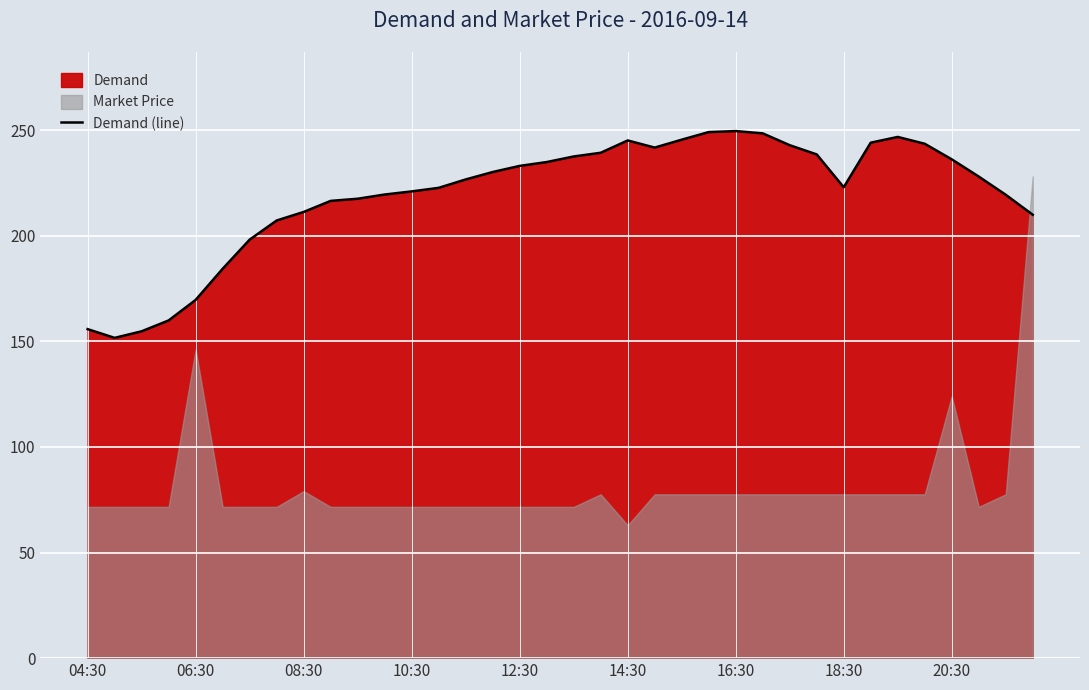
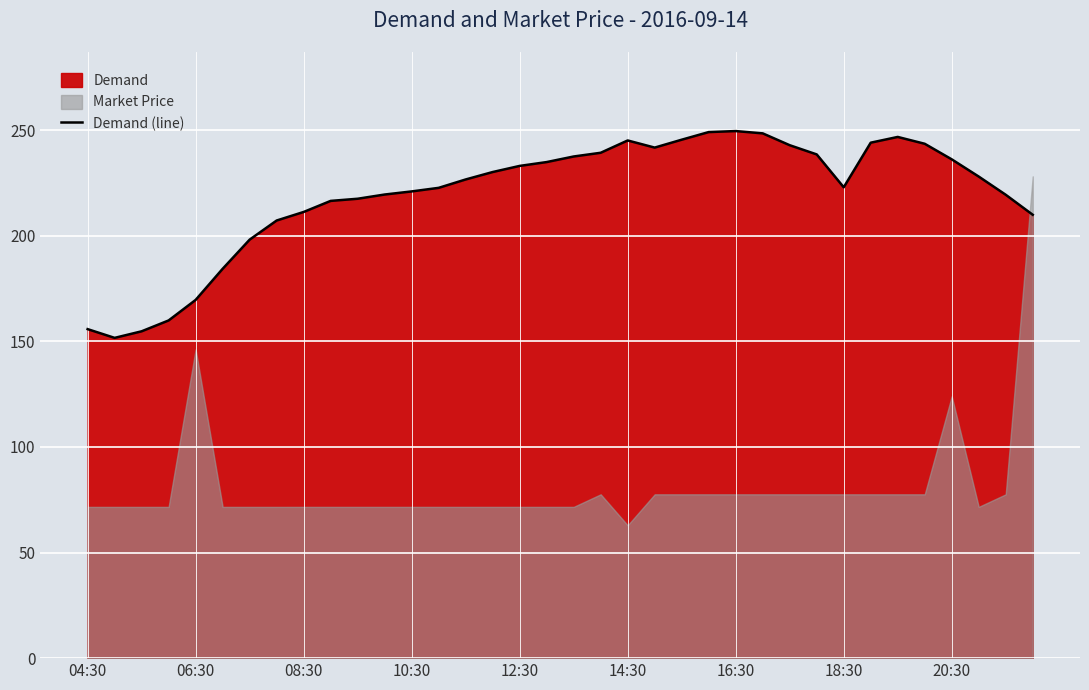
Market Price, 08:30: 79 -> 72
